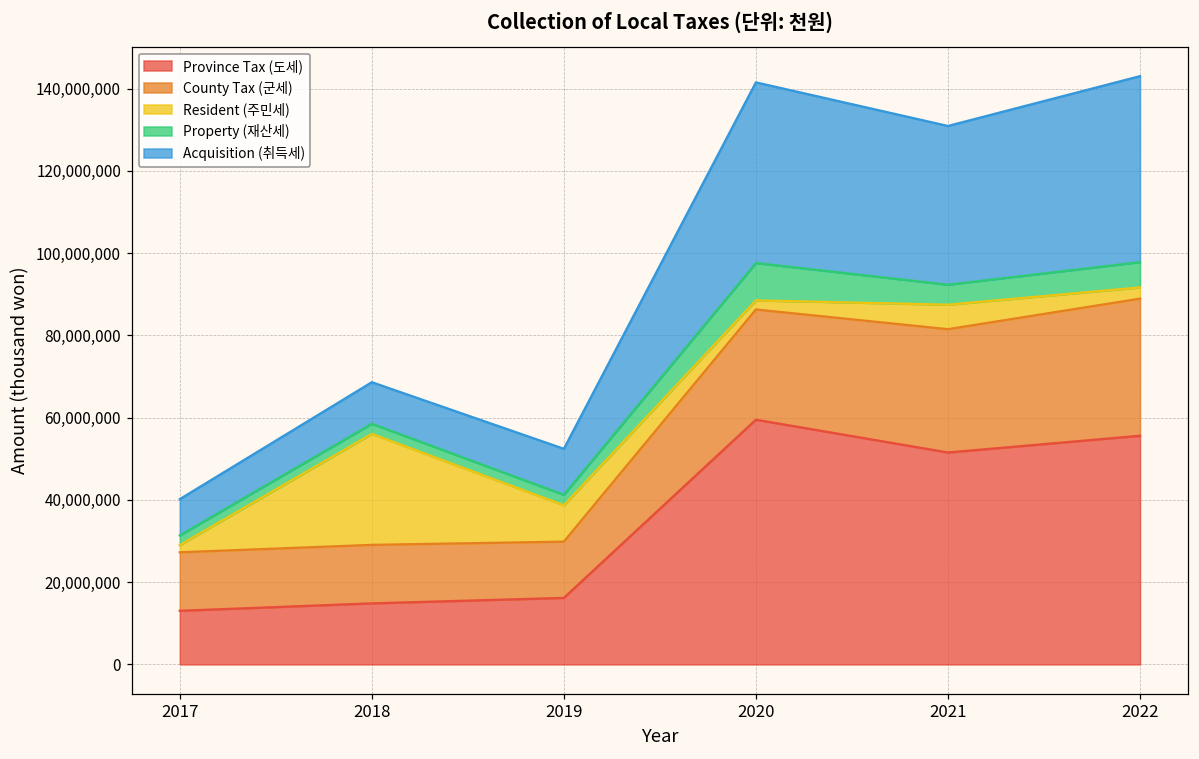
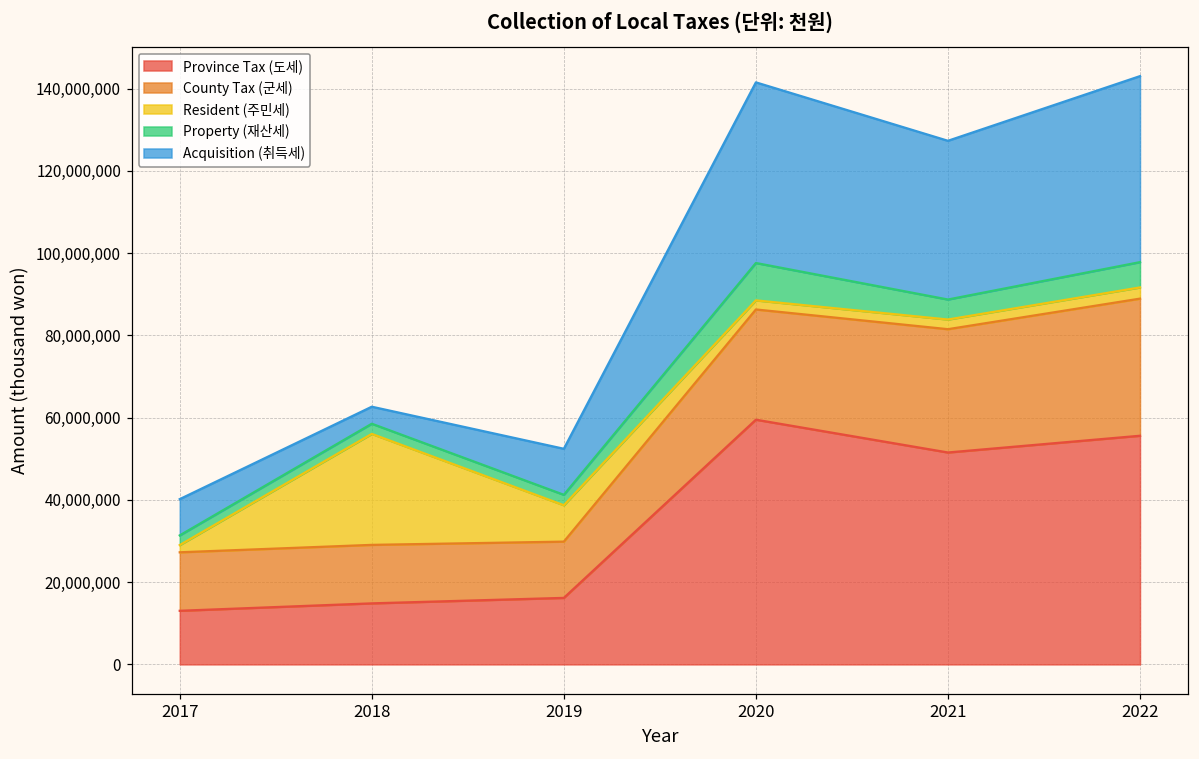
Acquisition (취득세), 2018: 10,000,000 -> 4,000,000
Resident (주민세), 2021: 6,000,000 -> 2,000,000
